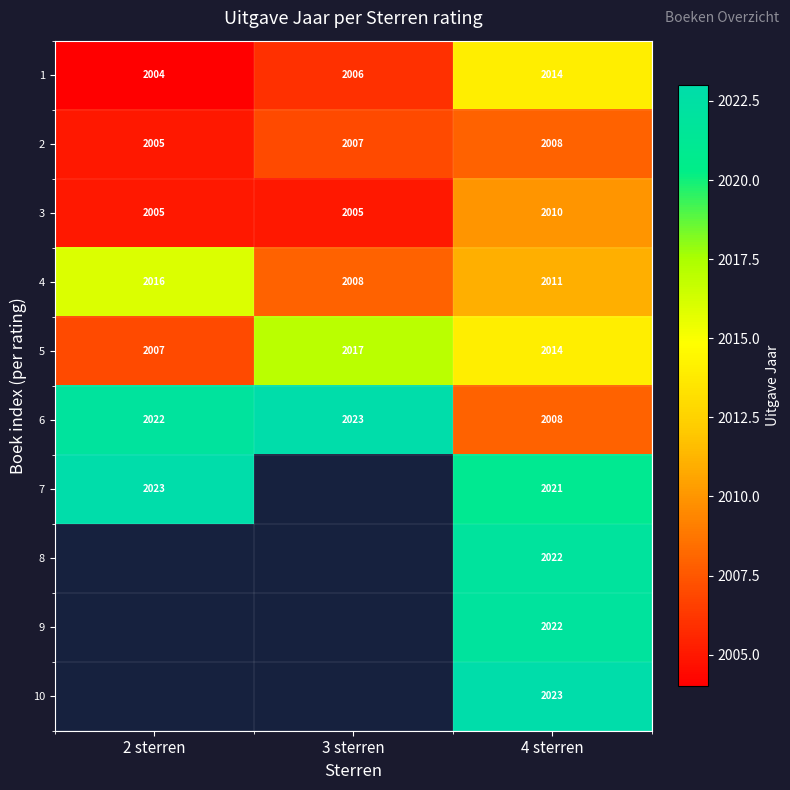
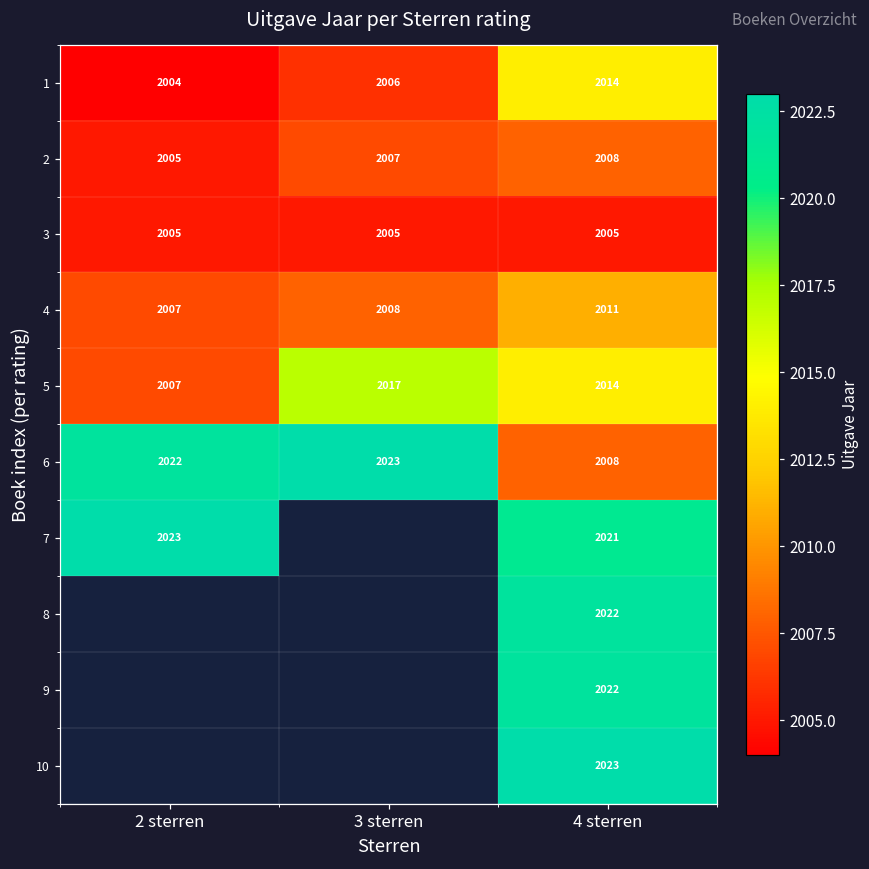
3, 4 sterren: 2010 -> 2005
4, 2 sterren: 2016 -> 2007
